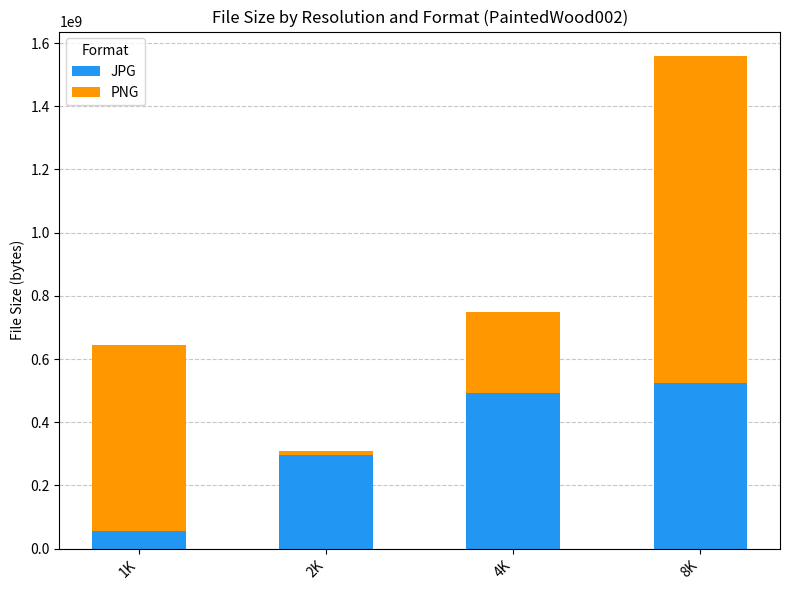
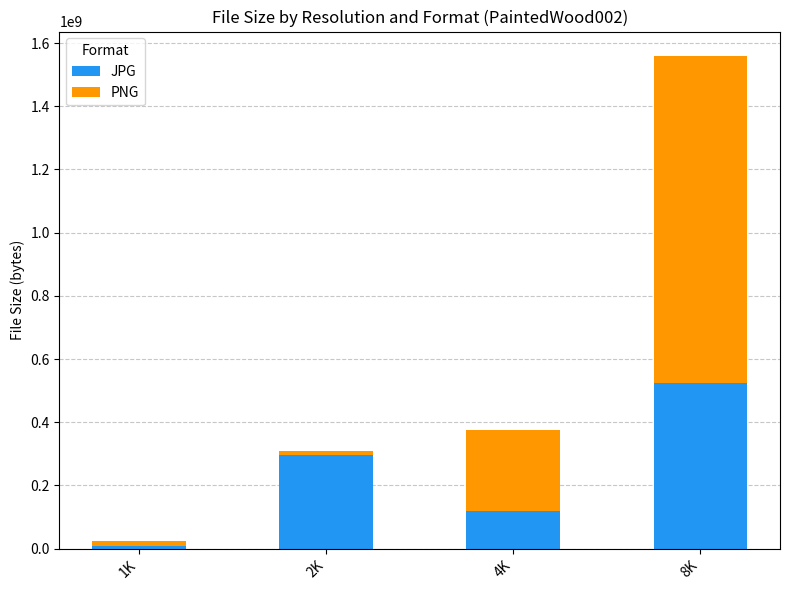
JPG, 1K: 60000000 -> 10000000
PNG, 1K: 590000000 -> 20000000
JPG, 4K: 490000000 -> 120000000
